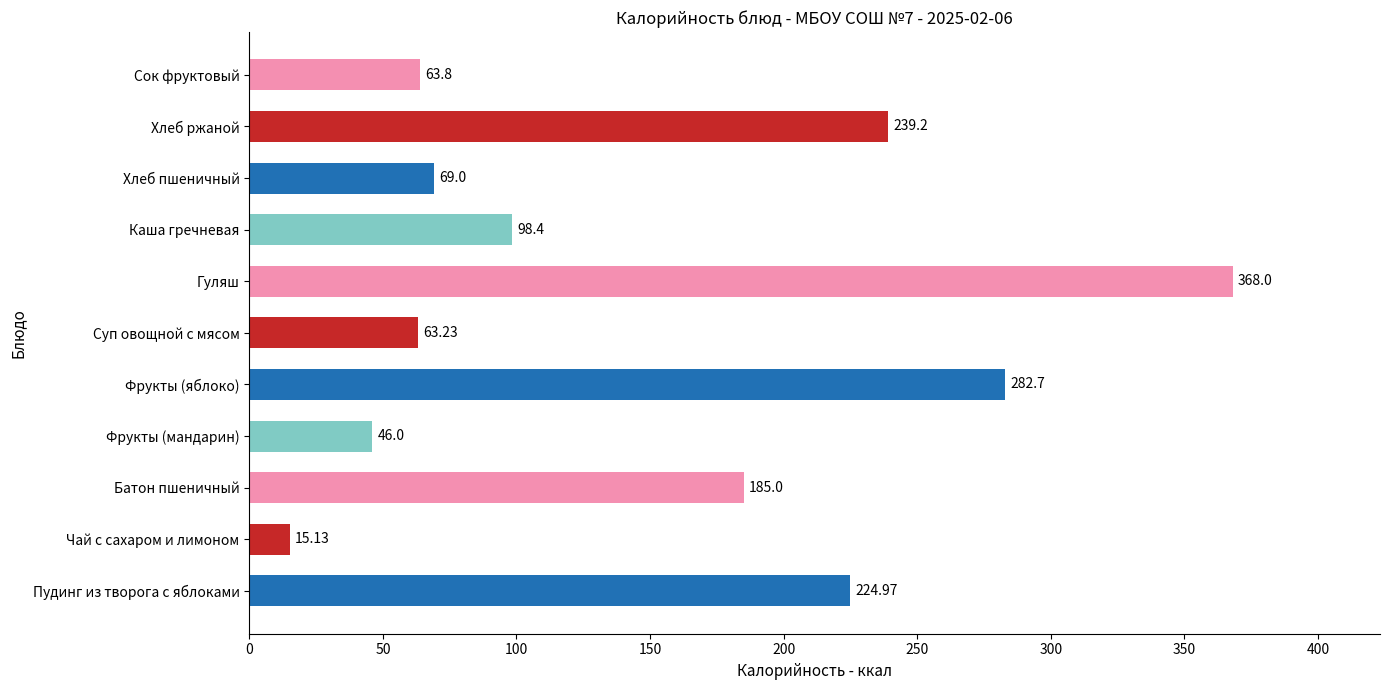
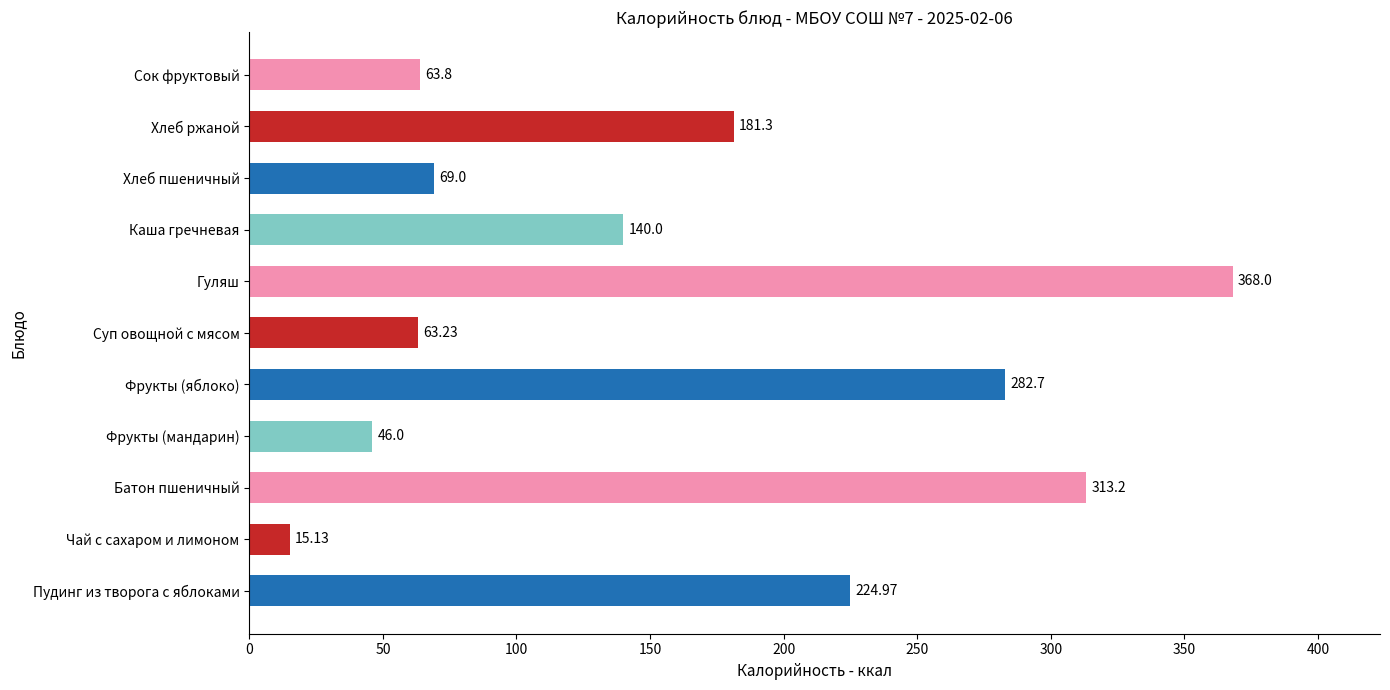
Хлеб ржаной: 239.2 -> 181.3
Каша гречневая: 98.4 -> 140.0
Батон пшеничный: 185.0 -> 313.2
